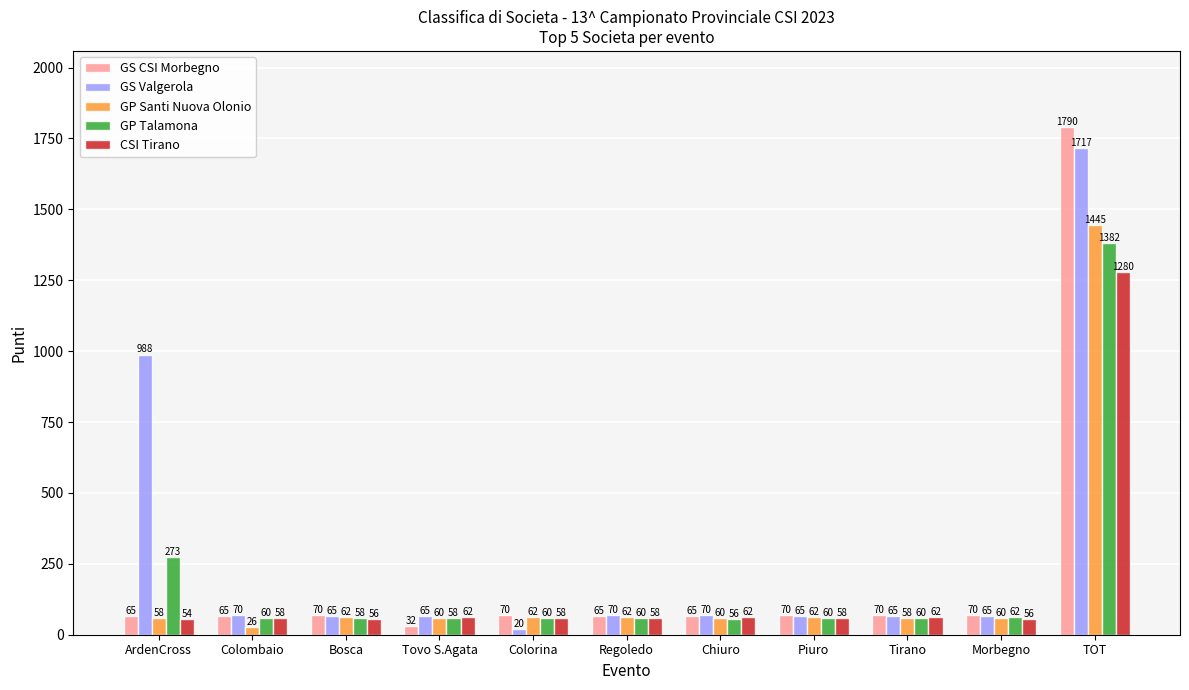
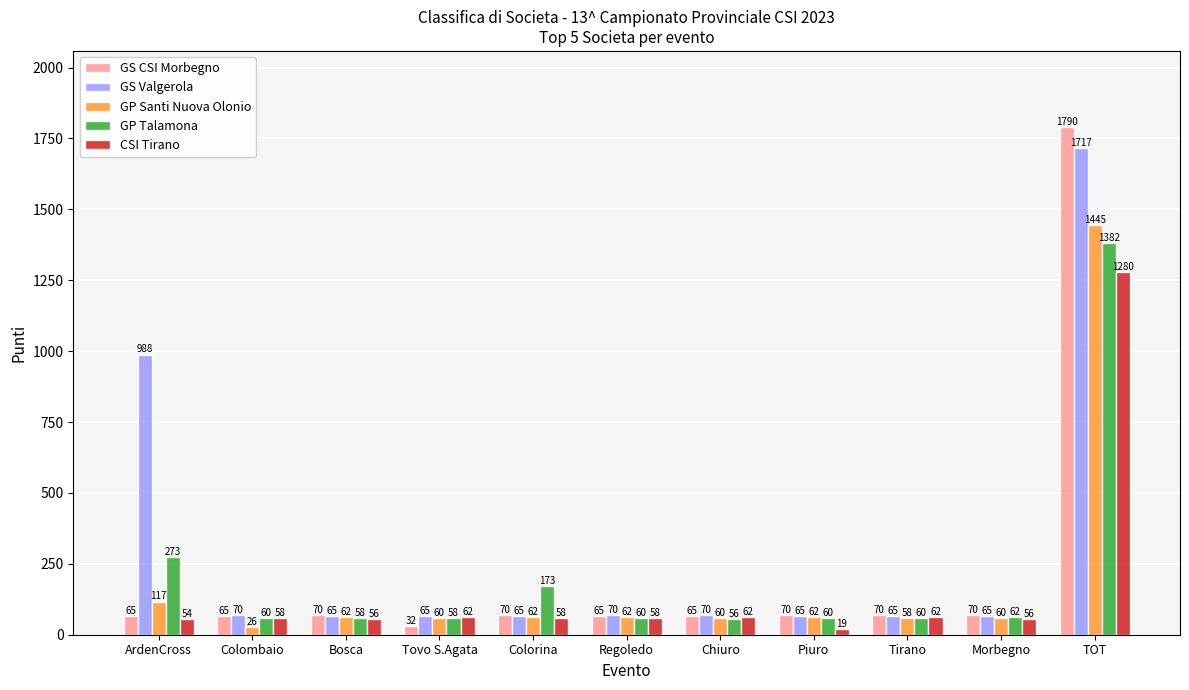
GP Santi Nuova Olonio, ArdenCross: 58 -> 117
GS Valgerola, Colorina: 20 -> 65
GP Talamona, Colorina: 60 -> 173
CSI Tirano, Piuro: 58 -> 19
